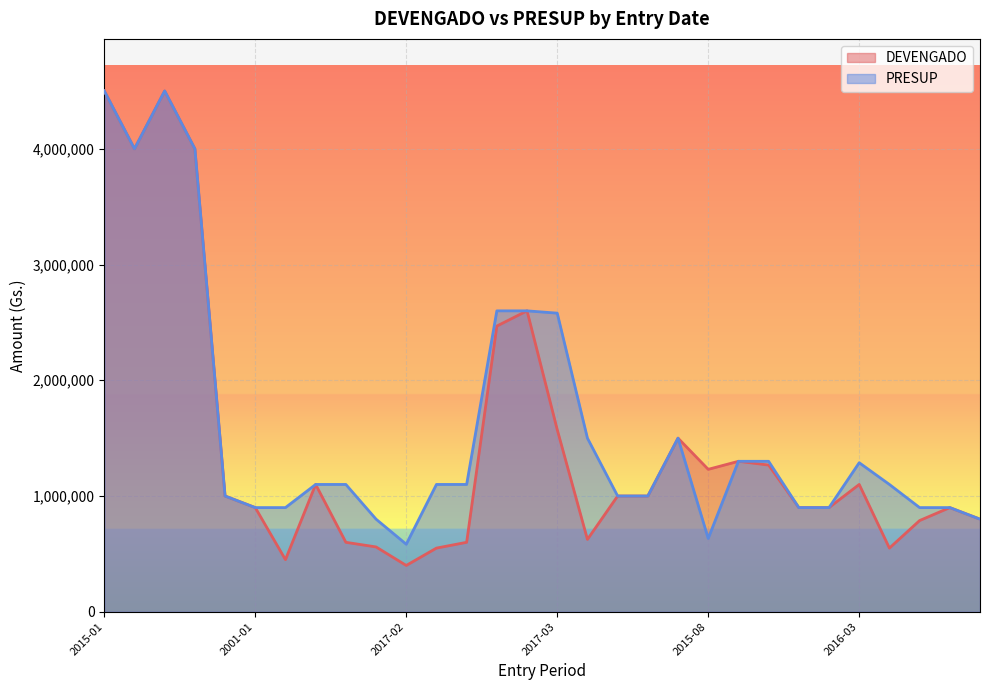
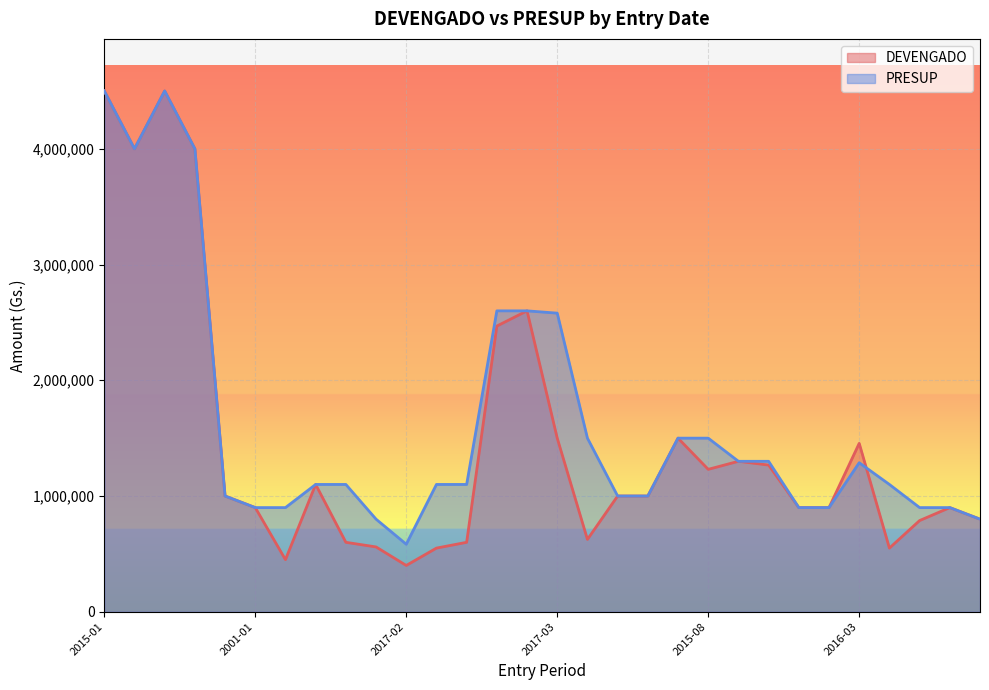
DEVENGADO, 2017-03: 1,570,000 -> 1,500,000
PRESUP, 2015-08: 630,000 -> 1,500,000
DEVENGADO, 2016-03: 1,100,000 -> 1,460,000
